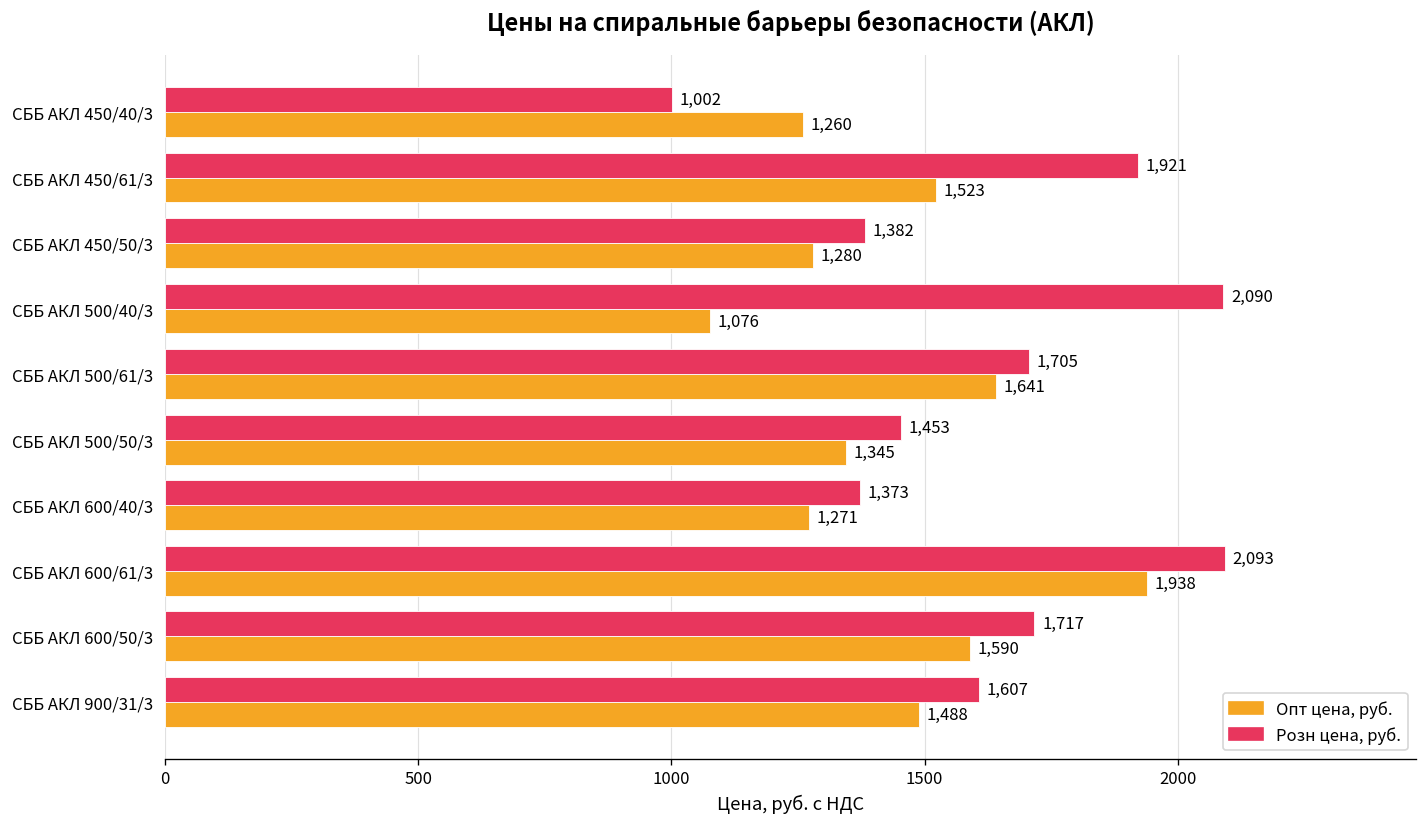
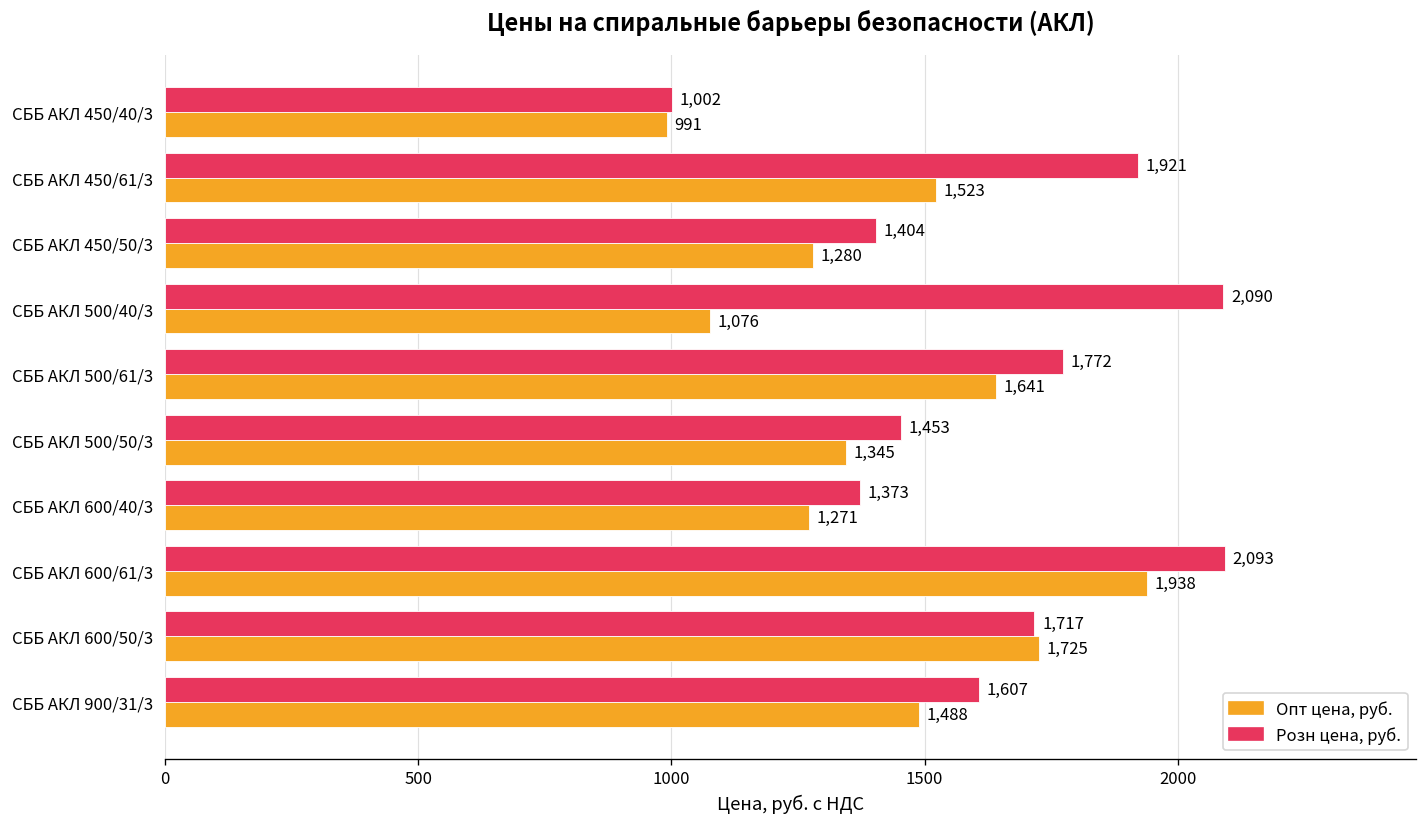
Опт цена, руб., СББ АКЛ 450/40/3: 1,260 -> 991
Розн цена, руб., СББ АКЛ 450/50/3: 1,382 -> 1,404
Розн цена, руб., СББ АКЛ 500/61/3: 1,705 -> 1,772
Опт цена, руб., СББ АКЛ 600/50/3: 1,590 -> 1,725
